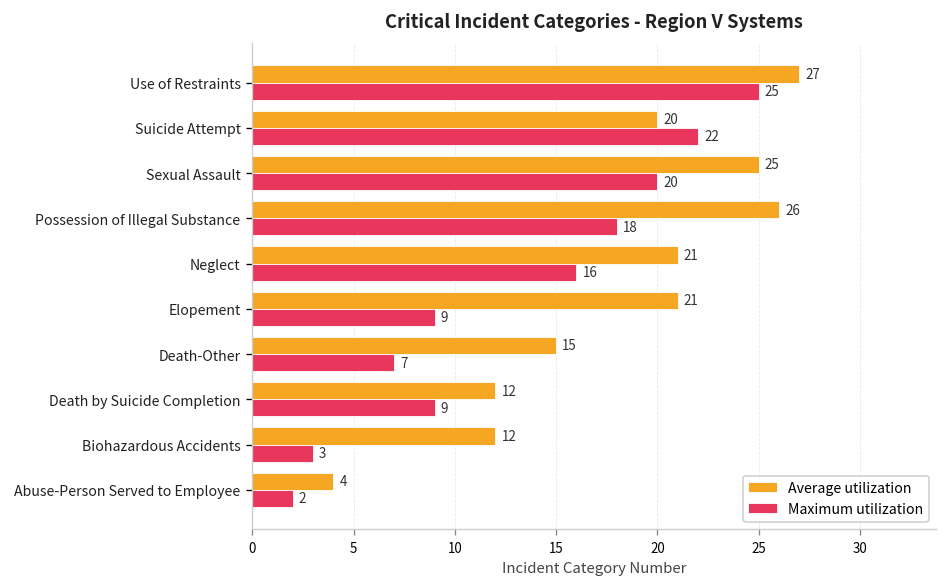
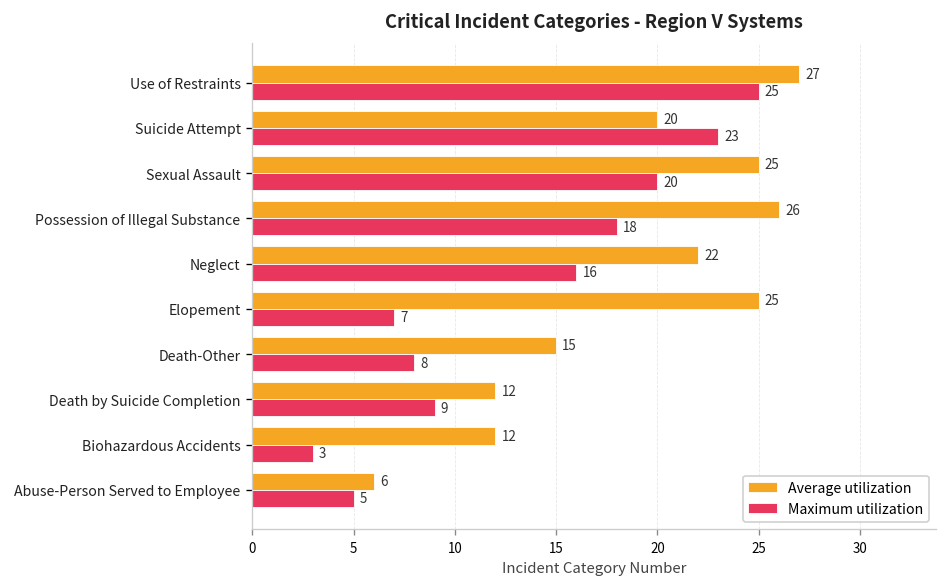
Maximum utilization, Suicide Attempt: 22 -> 23
Average utilization, Neglect: 21 -> 22
Average utilization, Elopement: 21 -> 25
Maximum utilization, Elopement: 9 -> 7
Maximum utilization, Death-Other: 7 -> 8
Average utilization, Abuse-Person Served to Employee: 4 -> 6
Maximum utilization, Abuse-Person Served to Employee: 2 -> 5
